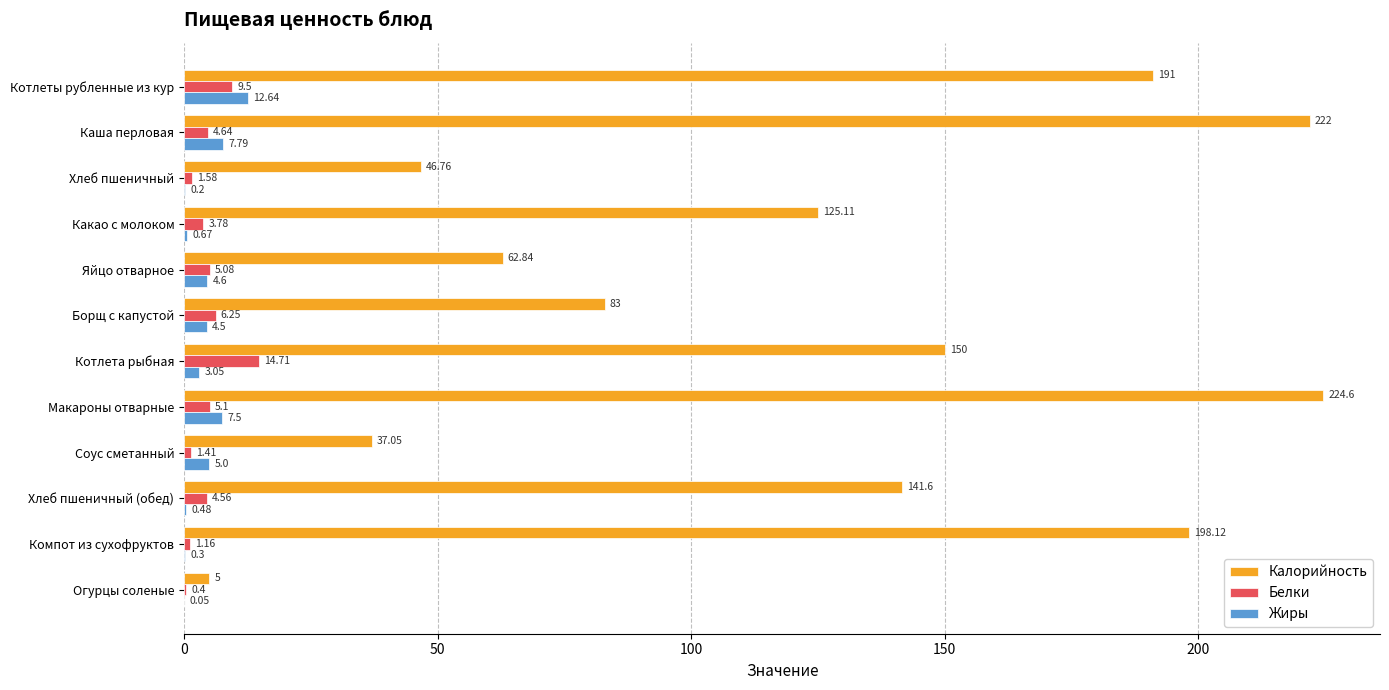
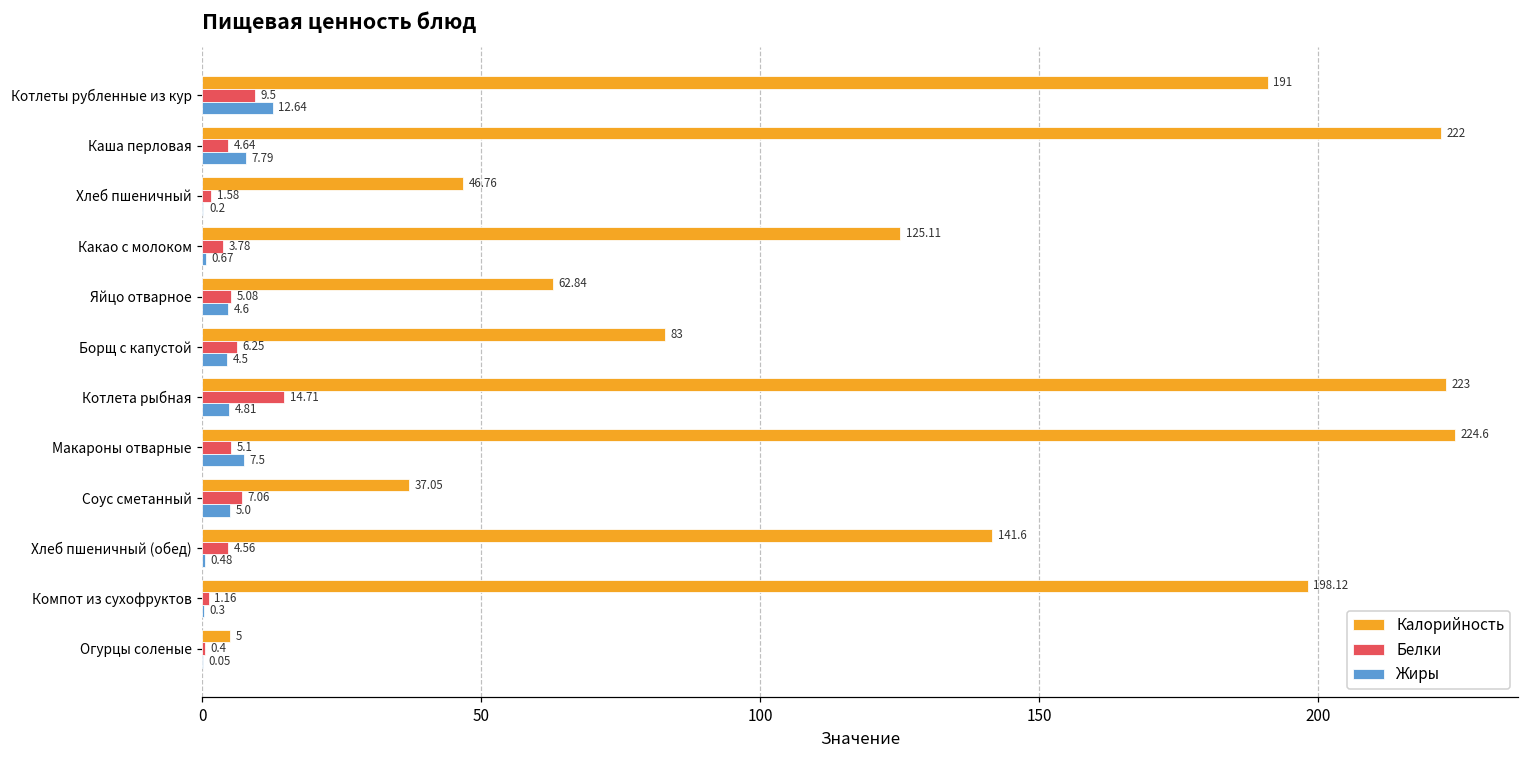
Калорийность, Котлета рыбная: 150 -> 223
Жиры, Котлета рыбная: 3.05 -> 4.81
Белки, Соус сметанный: 1.41 -> 7.06
